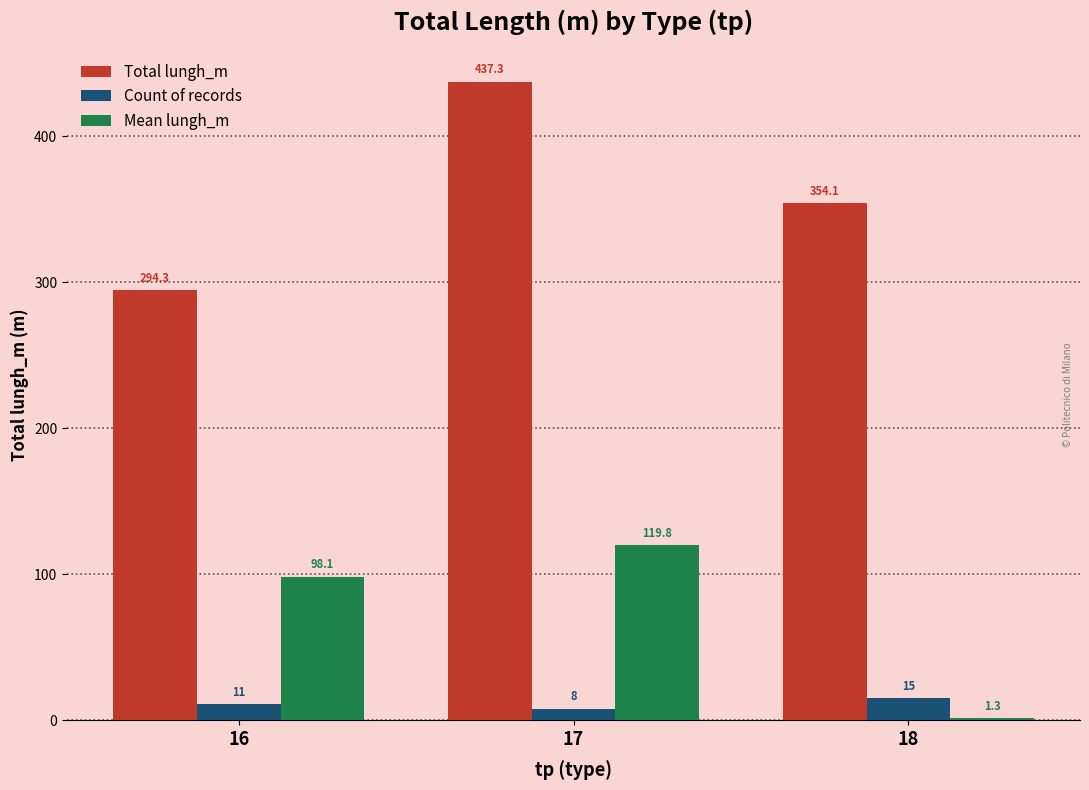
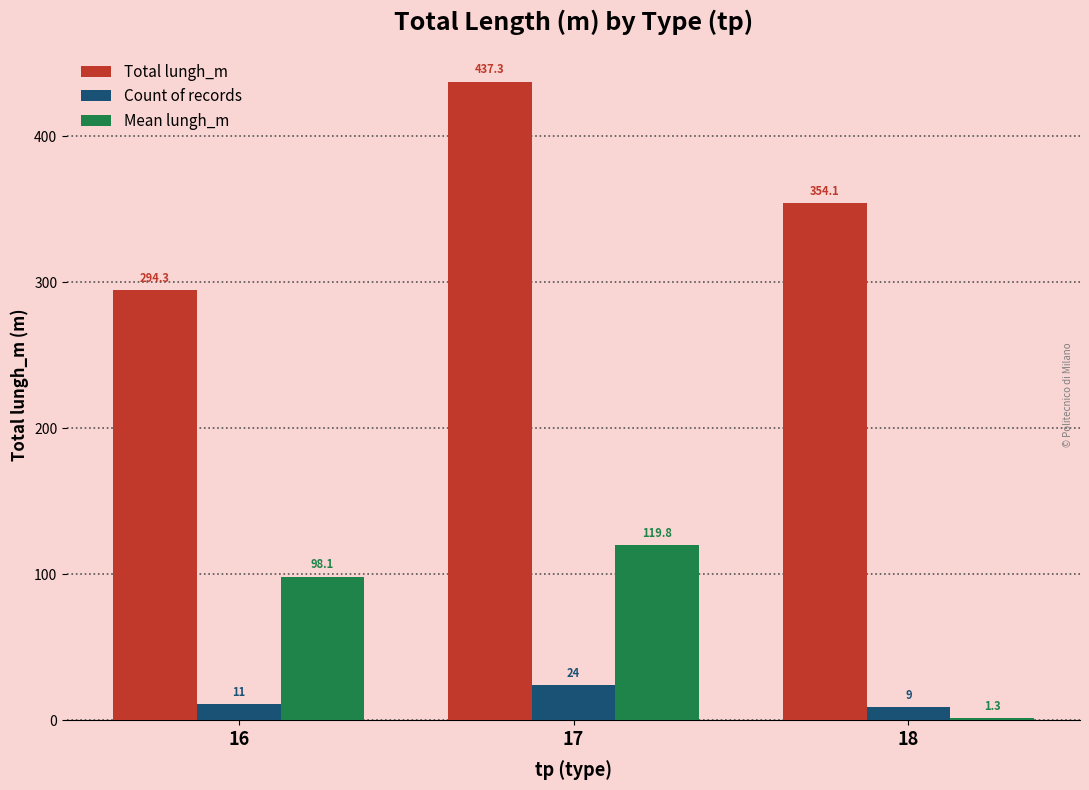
Count of records, 17: 8 -> 24
Count of records, 18: 15 -> 9
